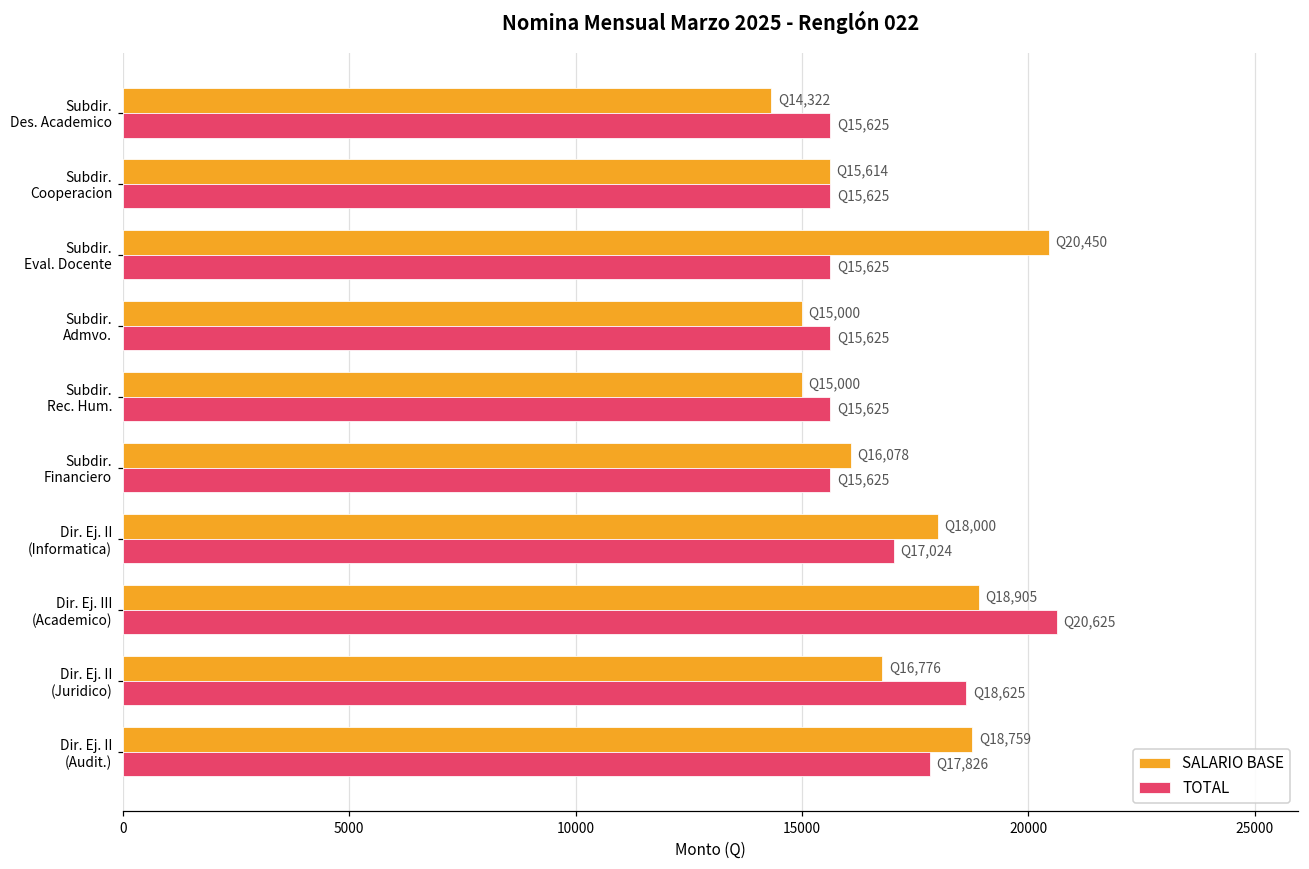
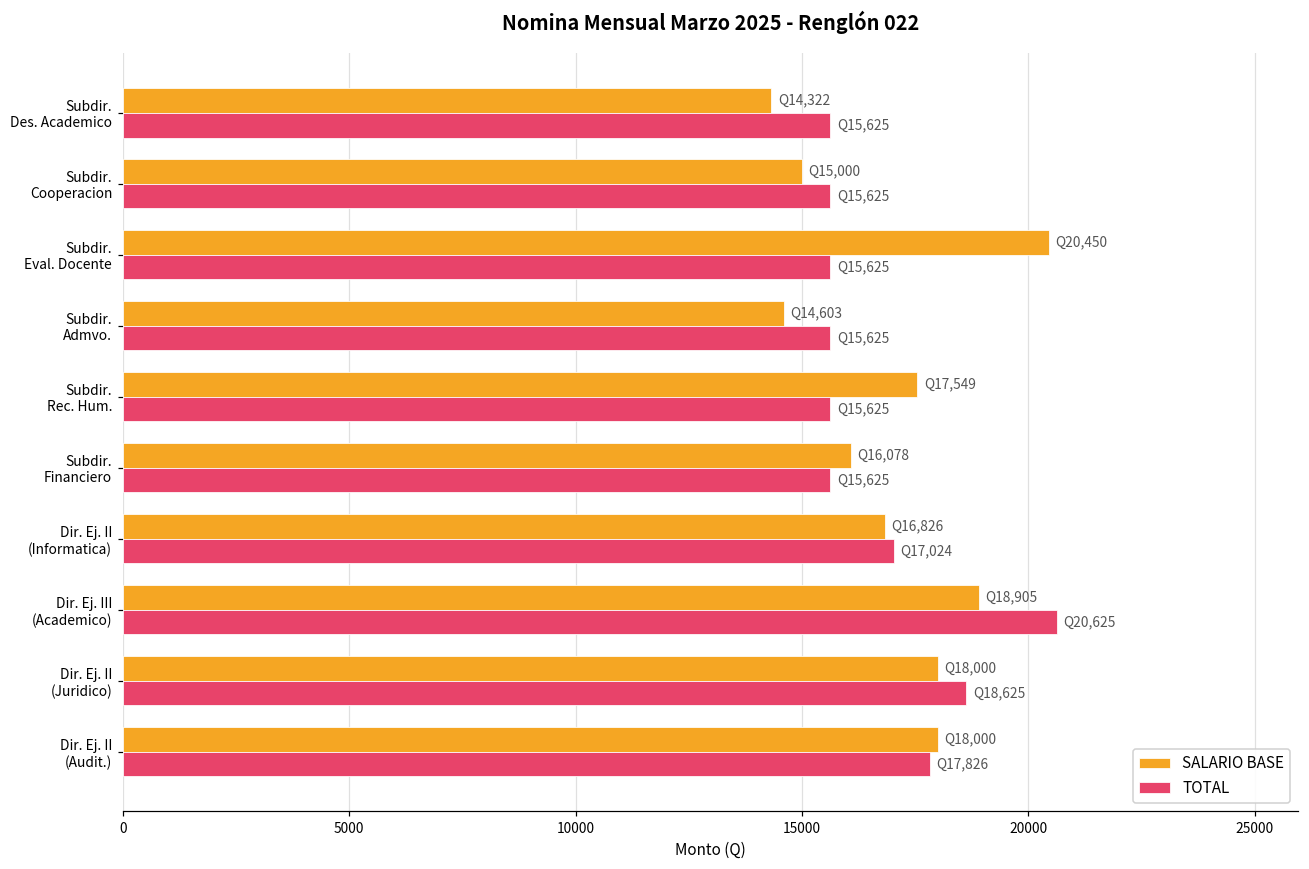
SALARIO BASE, Subdir. Cooperacion: 15,614 -> 15,000
SALARIO BASE, Subdir. Admvo.: 15,000 -> 14,603
SALARIO BASE, Subdir. Rec. Hum.: 15,000 -> 17,549
SALARIO BASE, Dir. Ej. II (Informatica): 18,000 -> 16,826
SALARIO BASE, Dir. Ej. II (Juridico): 16,776 -> 18,000
SALARIO BASE, Dir. Ej. II (Audit.): 18,759 -> 18,000
